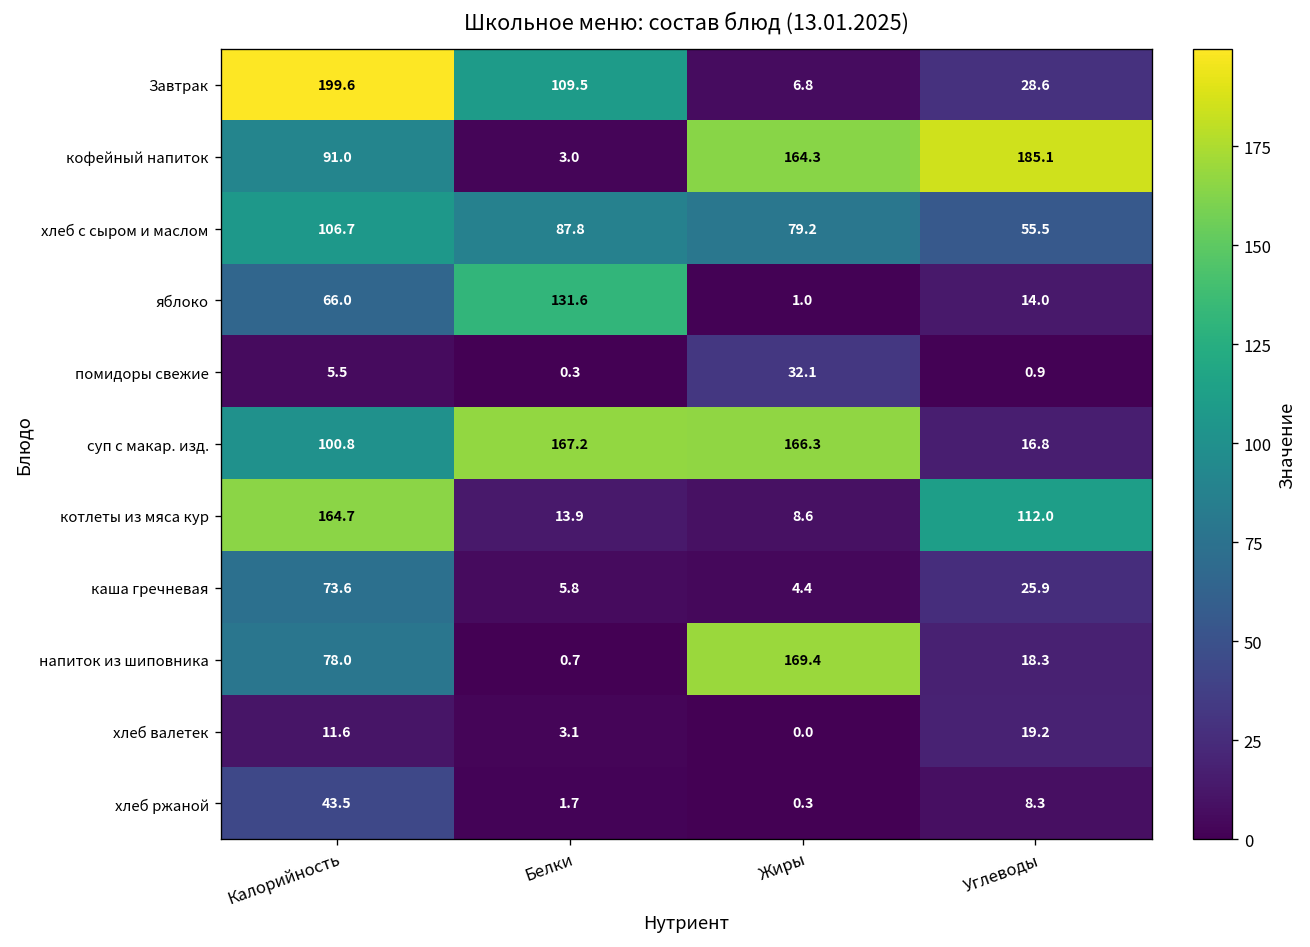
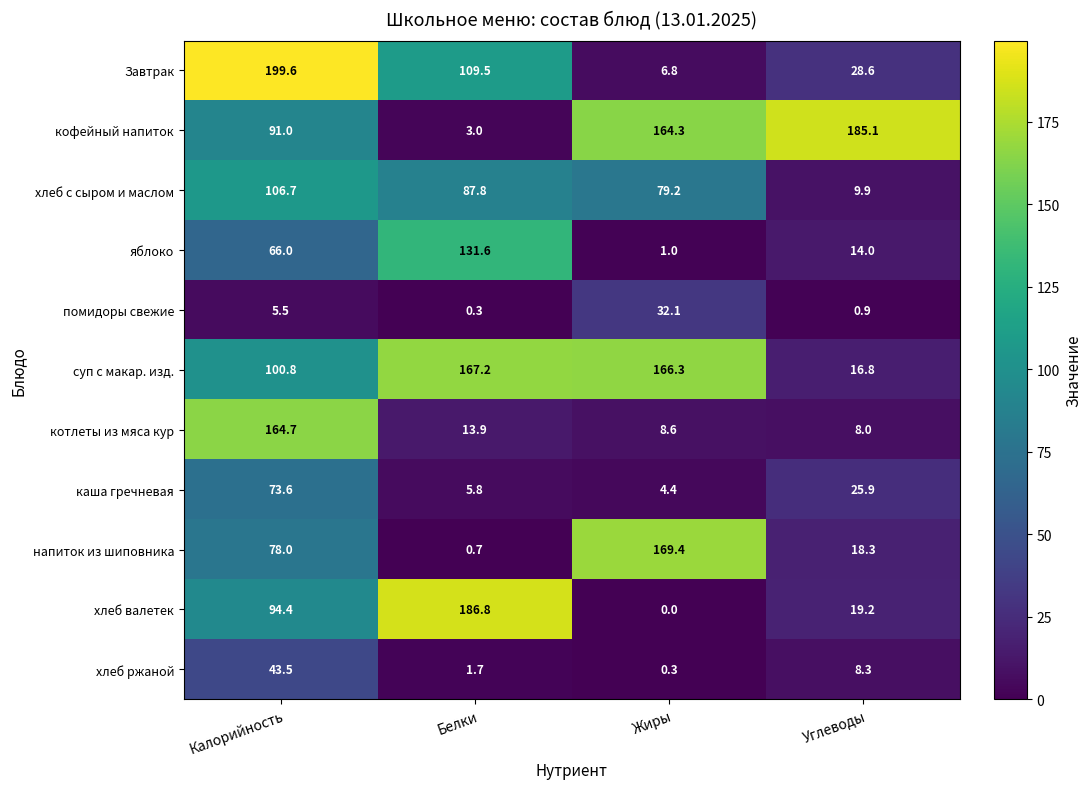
хлеб с сыром и маслом, Углеводы: 55.5 -> 9.9
котлеты из мяса кур, Углеводы: 112.0 -> 8.0
хлеб валетек, Калорийность: 11.6 -> 94.4
хлеб валетек, Белки: 3.1 -> 186.8
